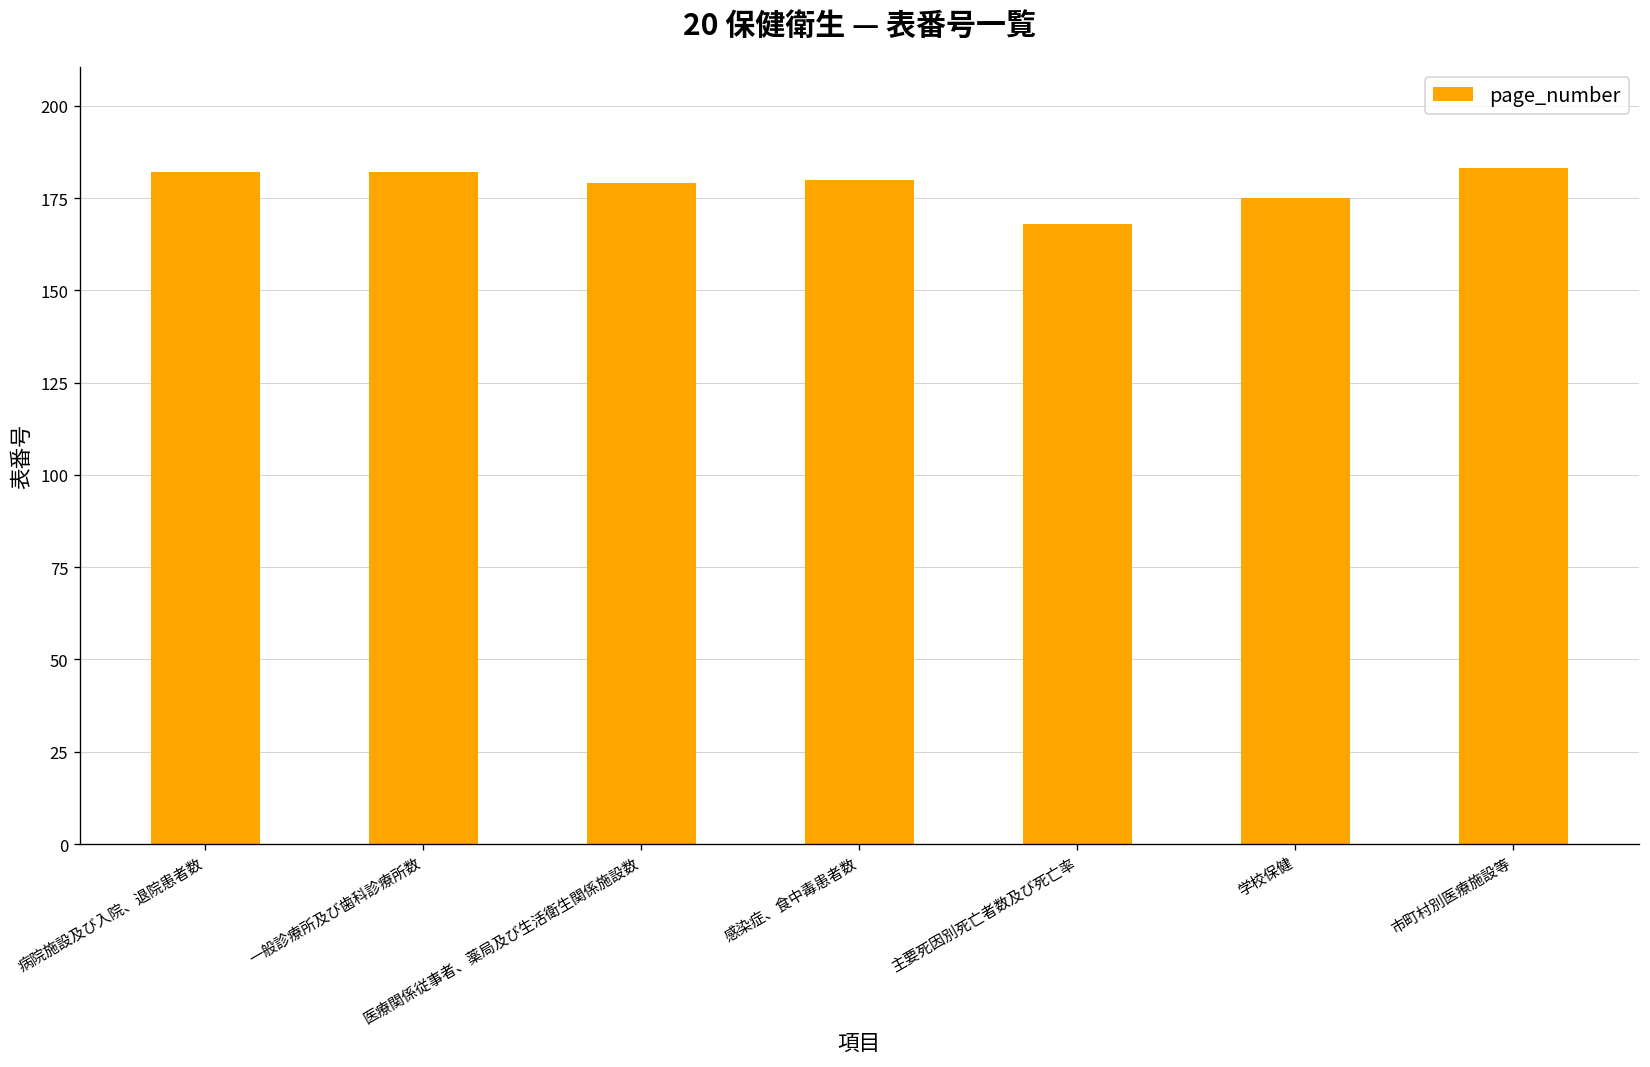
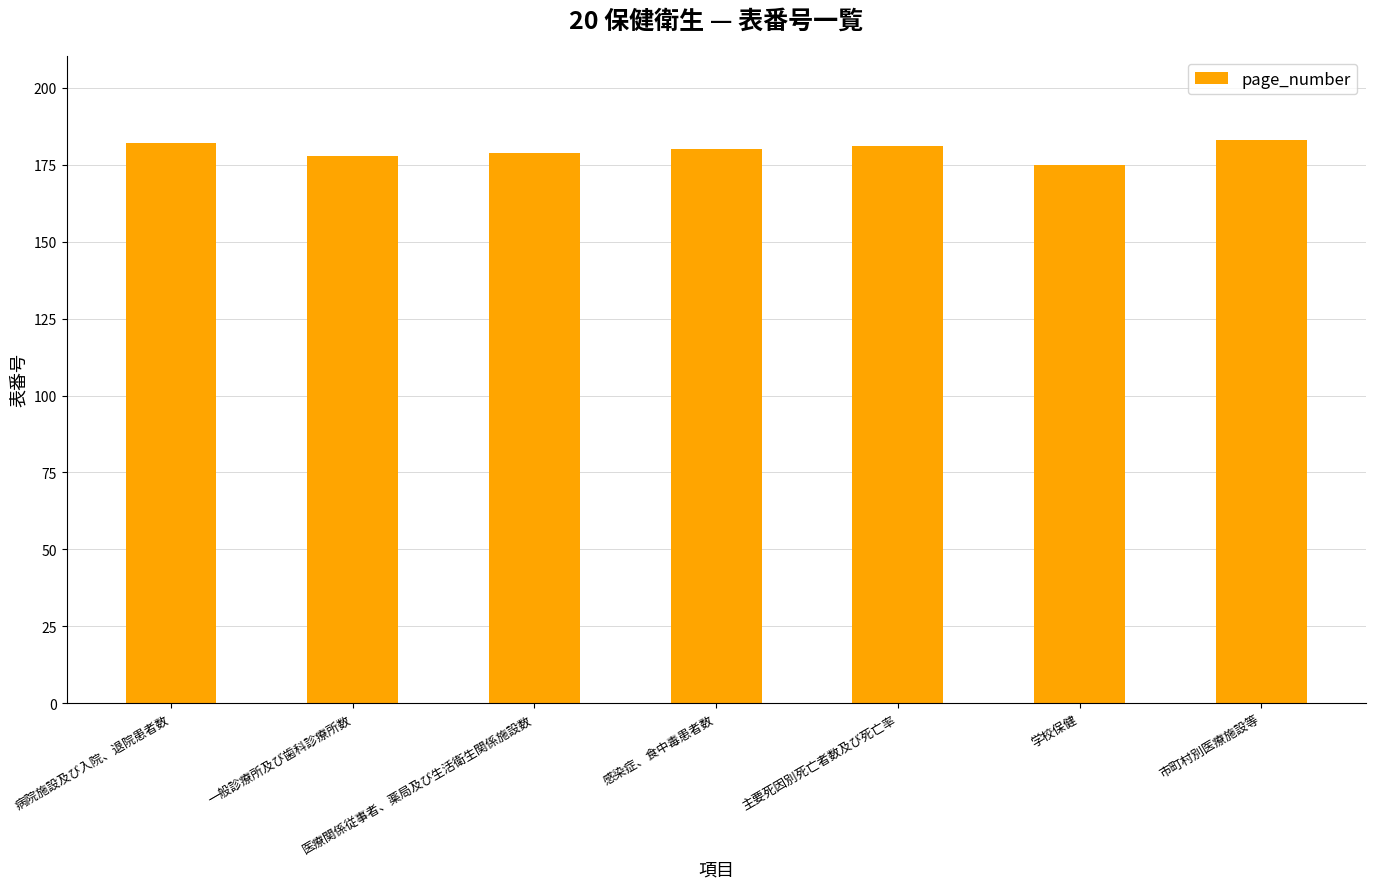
一般診療所及び歯科診療所数: 182 -> 178
主要死因別死亡者数及び死亡率: 168 -> 181
